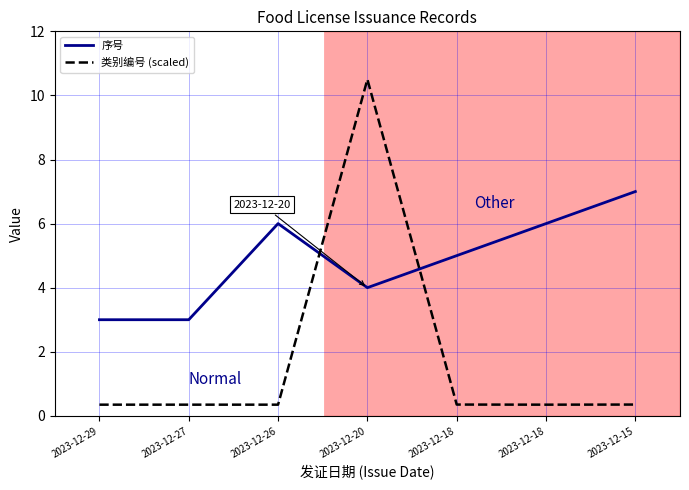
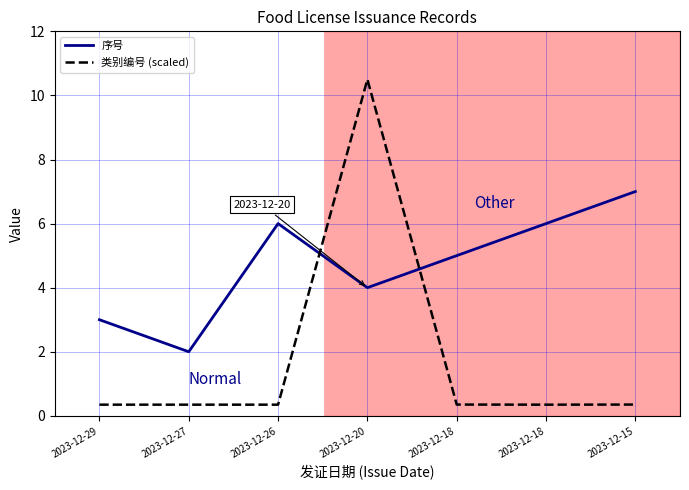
序号, 2023-12-27: 3 -> 2
